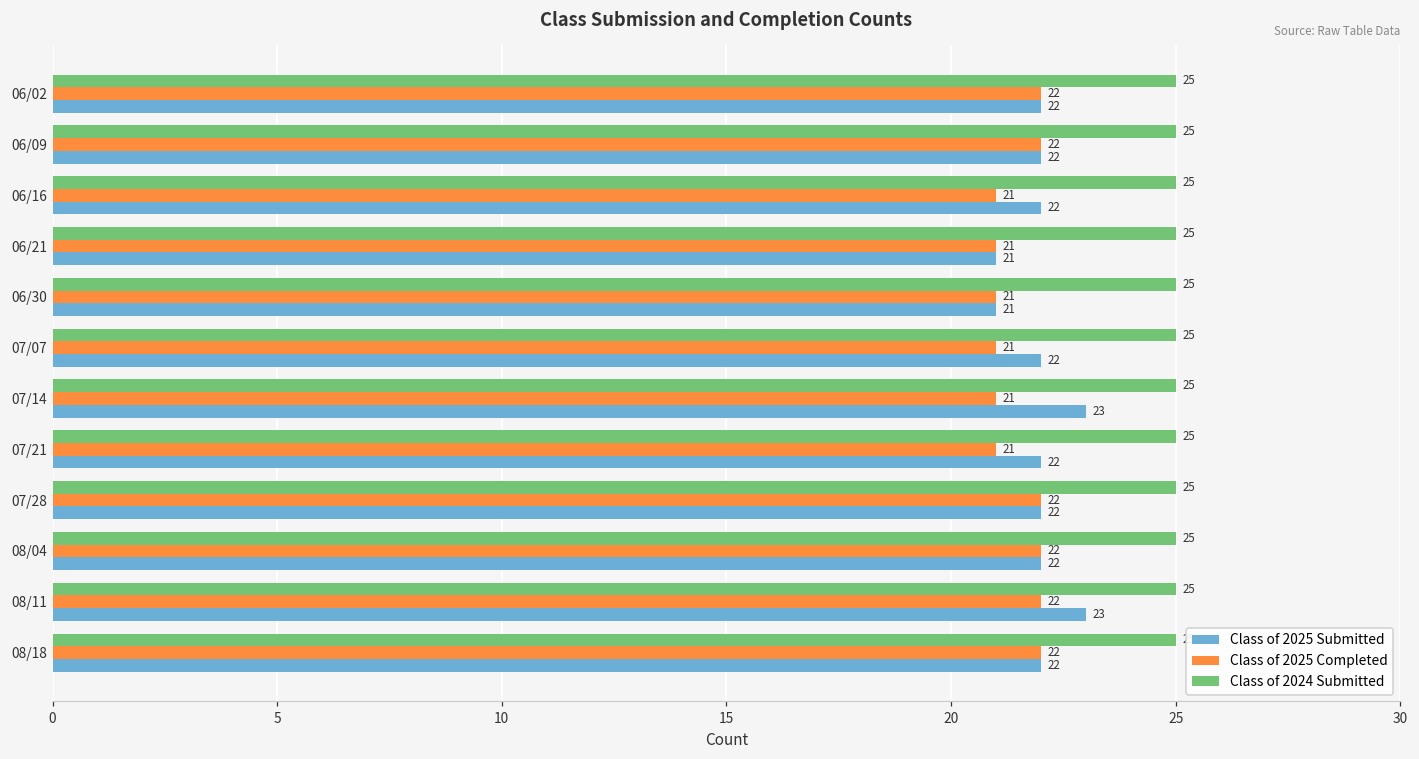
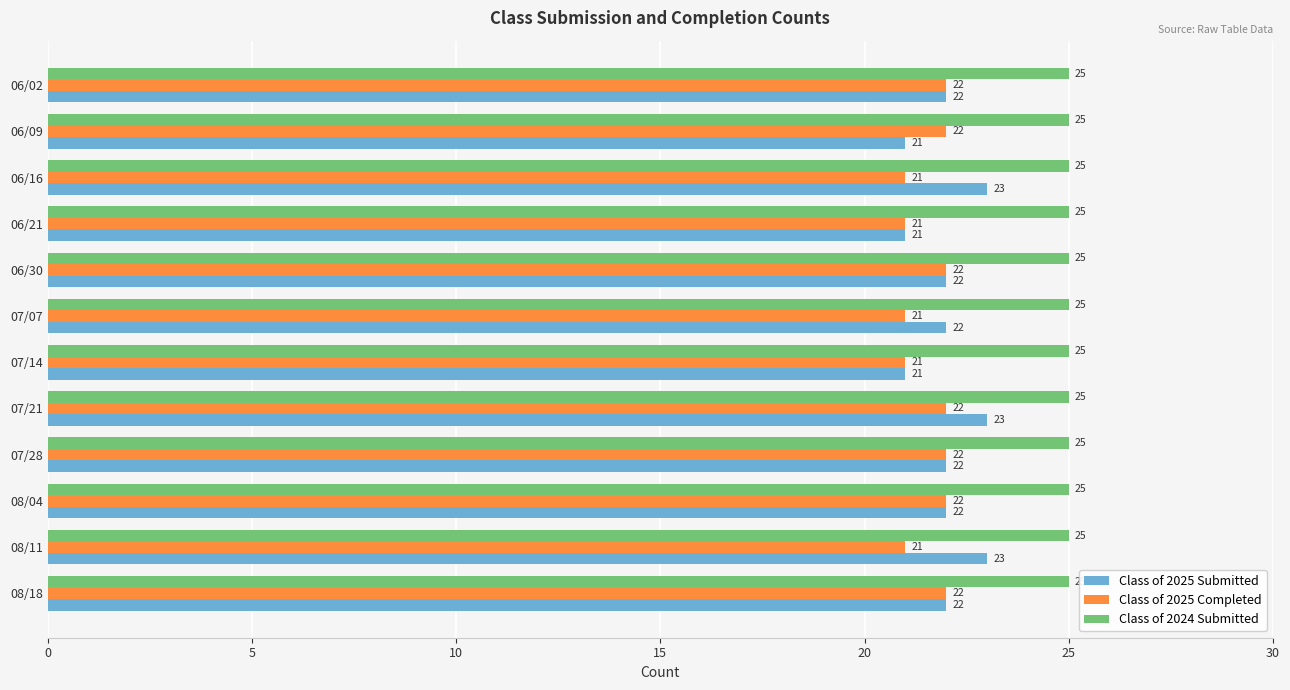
Class of 2025 Submitted, 06/09: 22 -> 21
Class of 2025 Submitted, 06/16: 22 -> 23
Class of 2025 Completed, 06/30: 21 -> 22
Class of 2025 Submitted, 06/30: 21 -> 22
Class of 2025 Submitted, 07/14: 23 -> 21
Class of 2025 Completed, 07/21: 21 -> 22
Class of 2025 Submitted, 07/21: 22 -> 23
Class of 2025 Completed, 08/11: 22 -> 21
